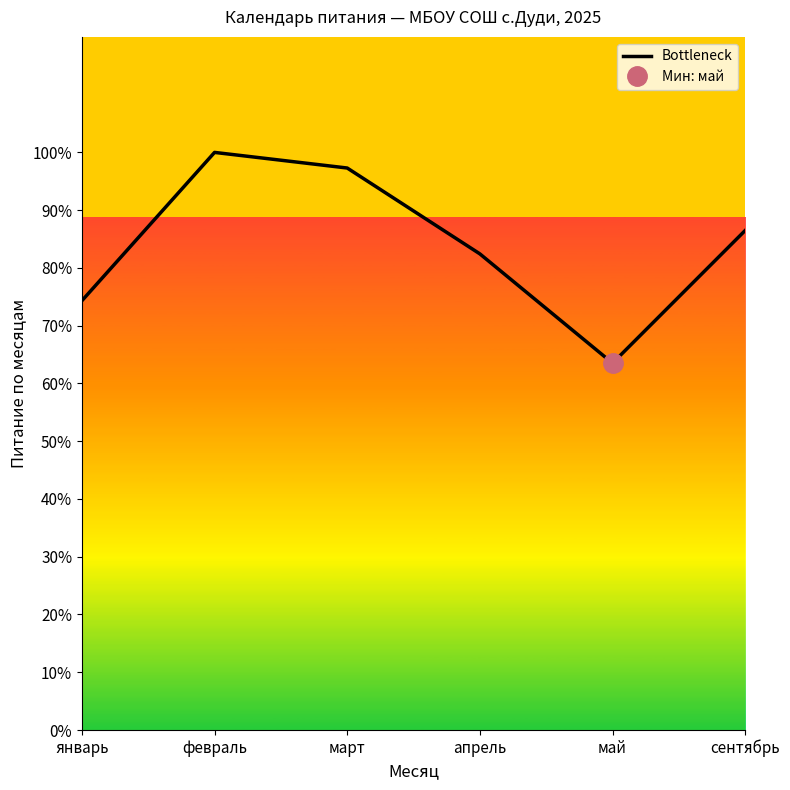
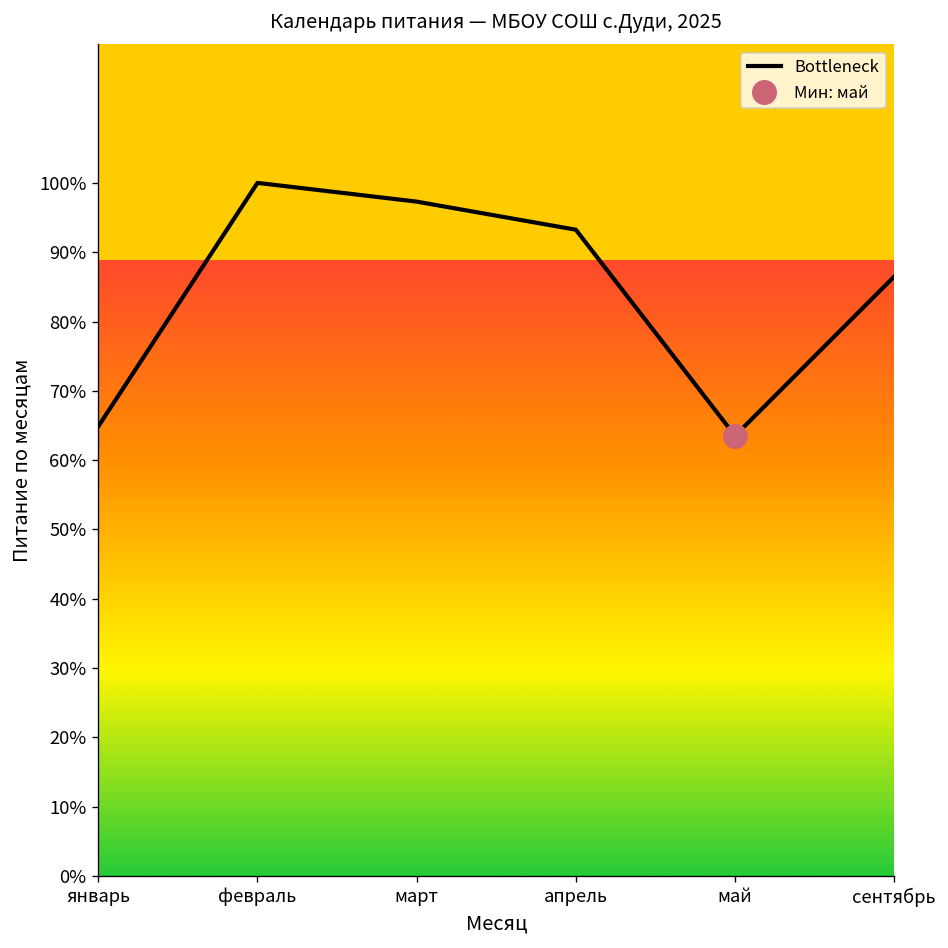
Bottleneck, январь: 74% -> 65%
Bottleneck, апрель: 82% -> 93%
